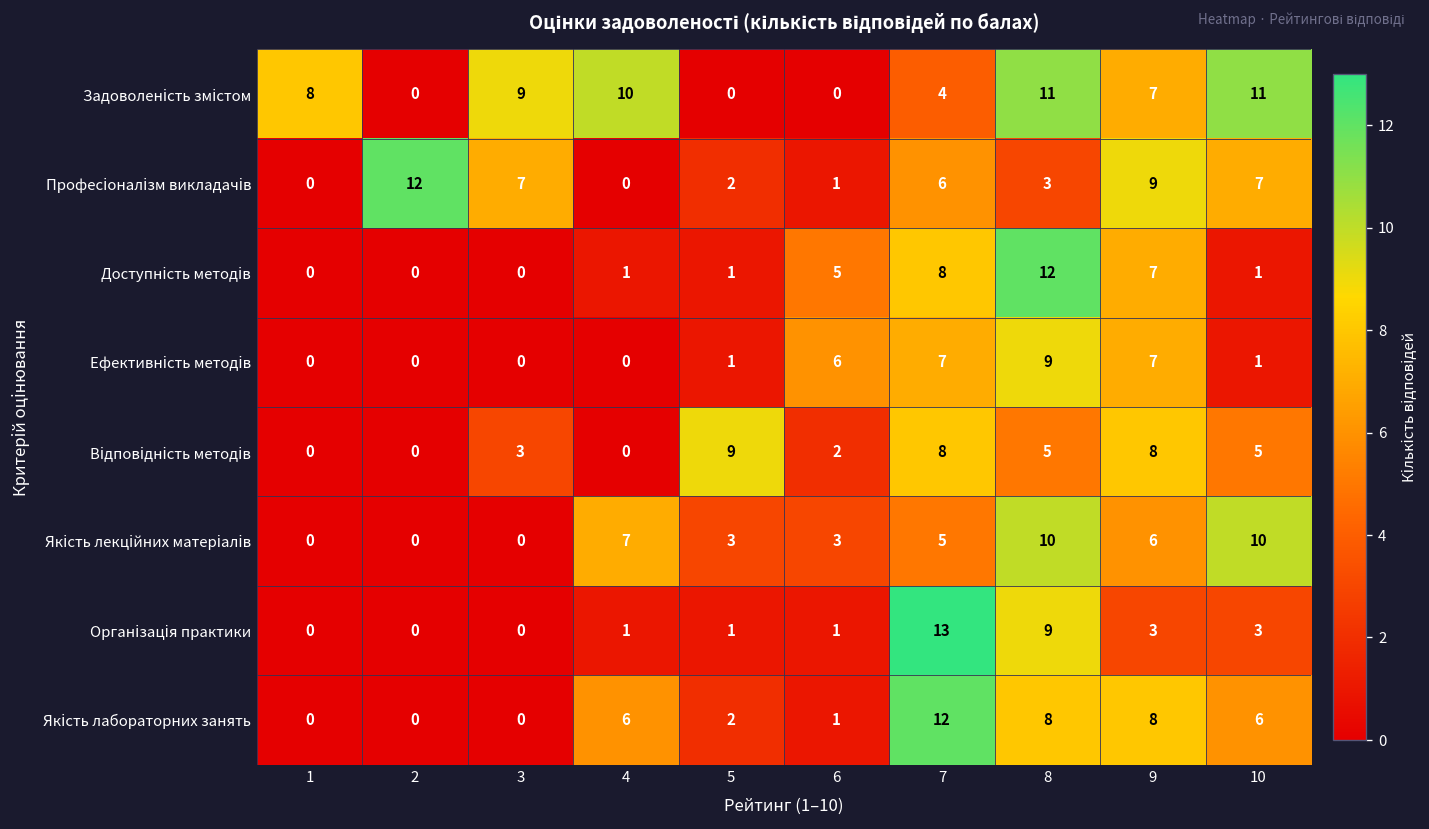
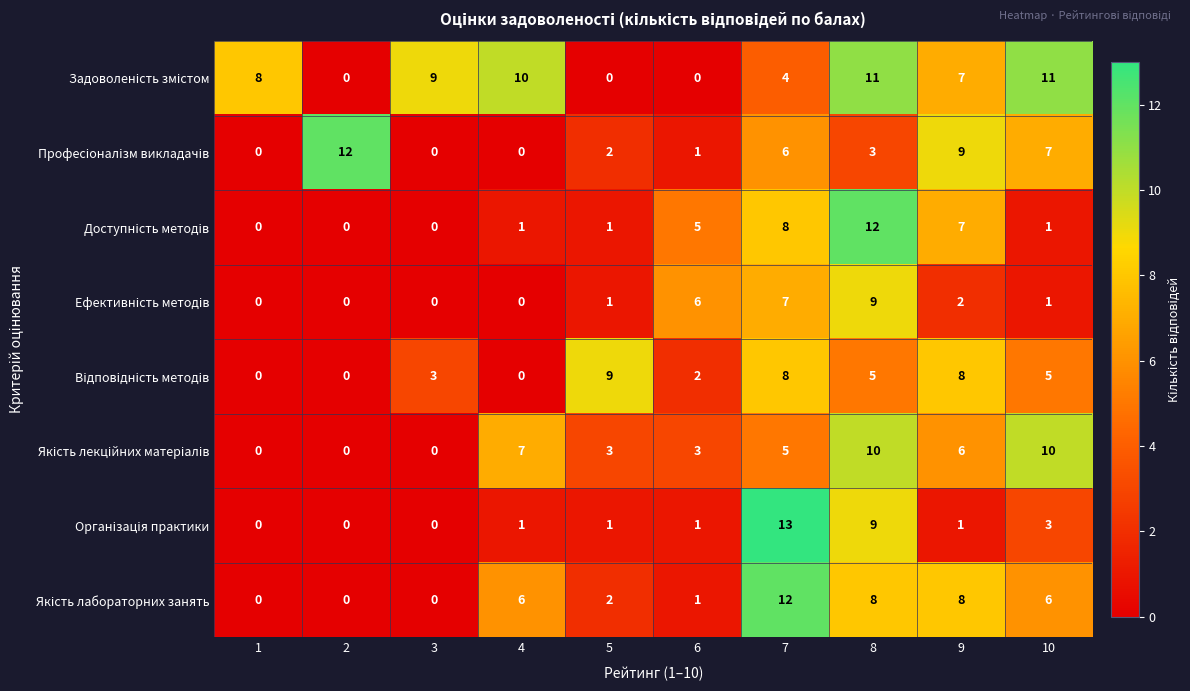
Професіоналізм викладачів, 3: 7 -> 0
Ефективність методів, 9: 7 -> 2
Організація практики, 9: 3 -> 1
